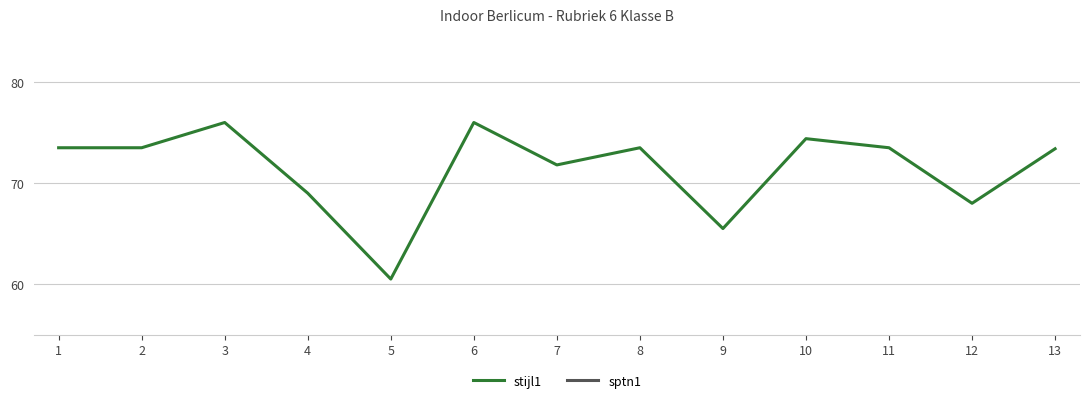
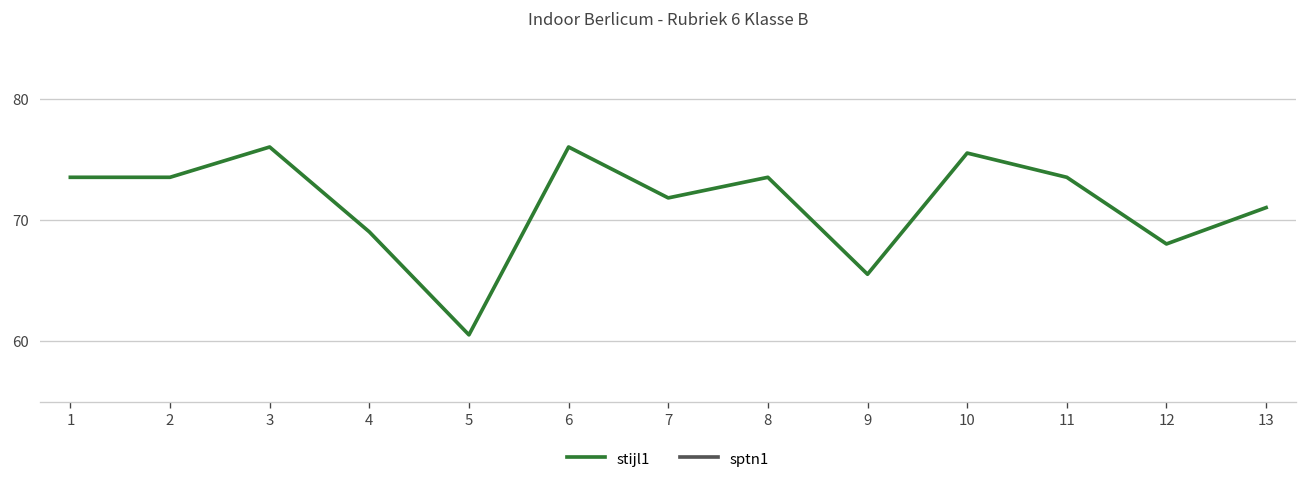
stijl1, 10: 74.4 -> 75.5
stijl1, 13: 73.4 -> 71.0
